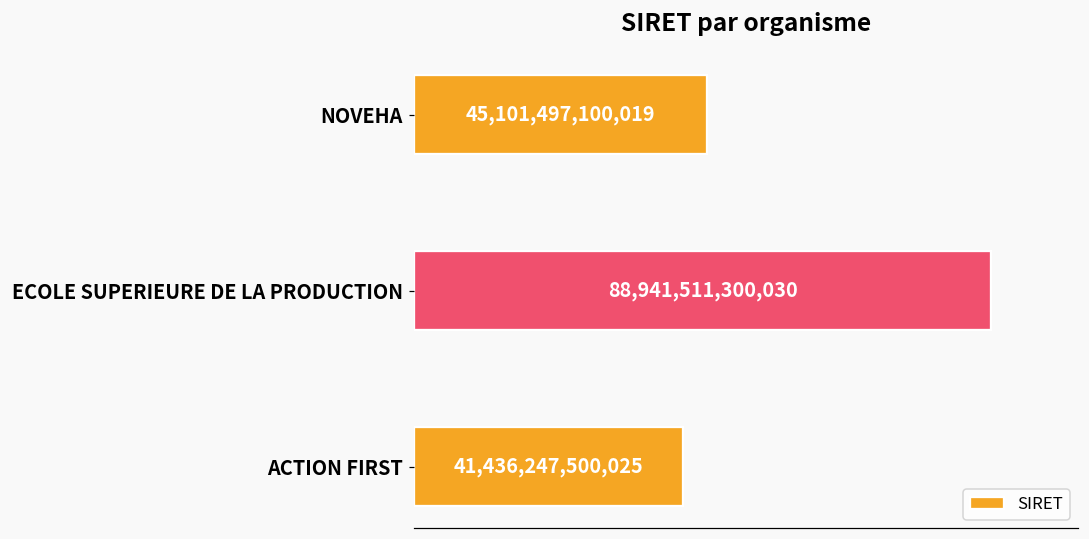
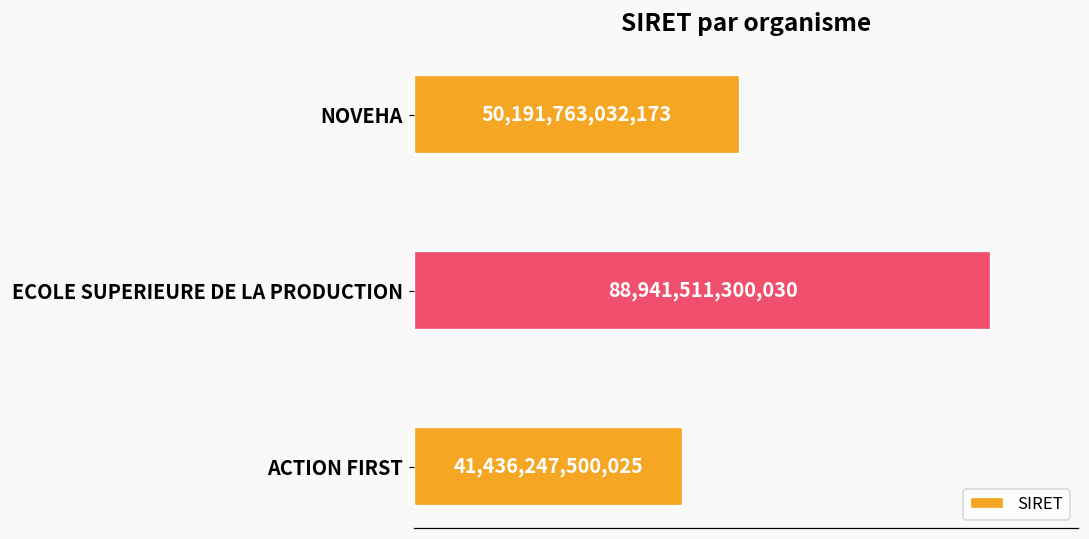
NOVEHA: 45,101,497,100,019 -> 50,191,763,032,173
